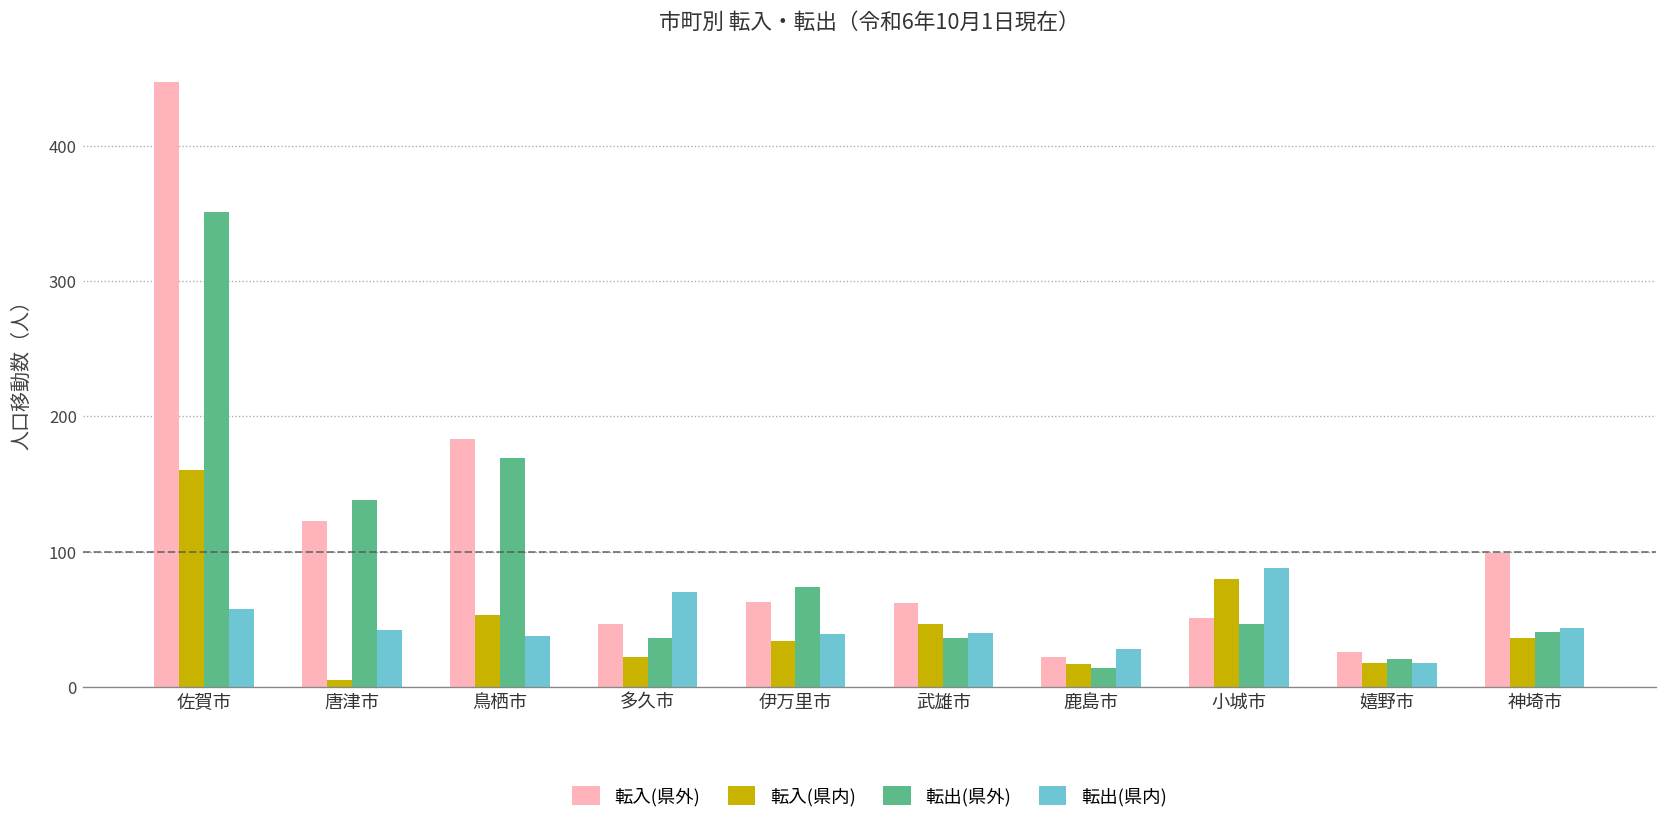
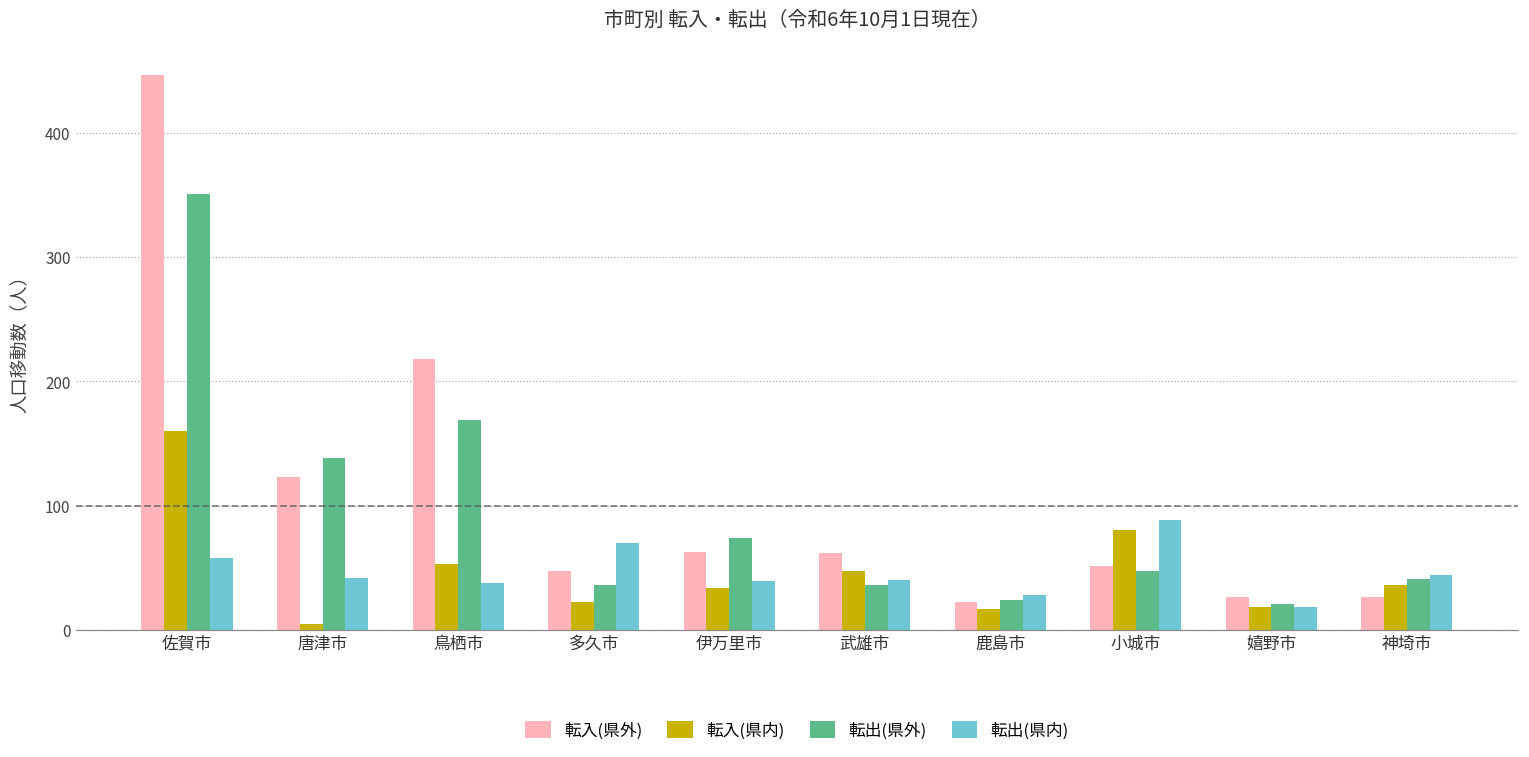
転入(県外), 鳥栖市: 183 -> 218
転出(県外), 鹿島市: 14 -> 24
転入(県外), 神埼市: 99 -> 26
